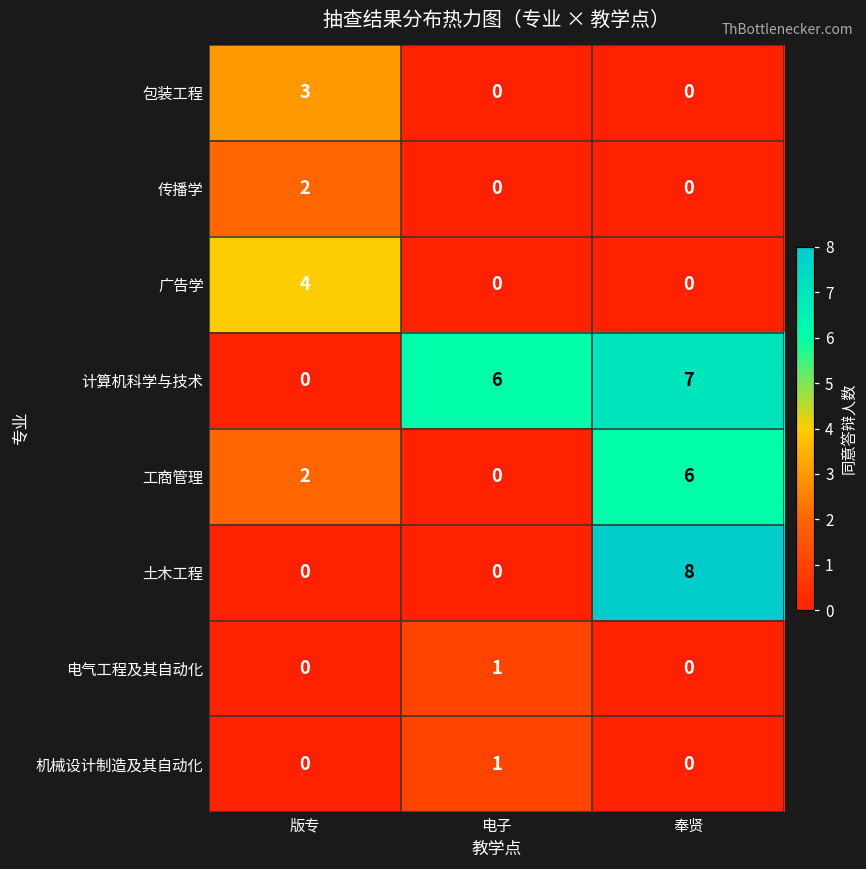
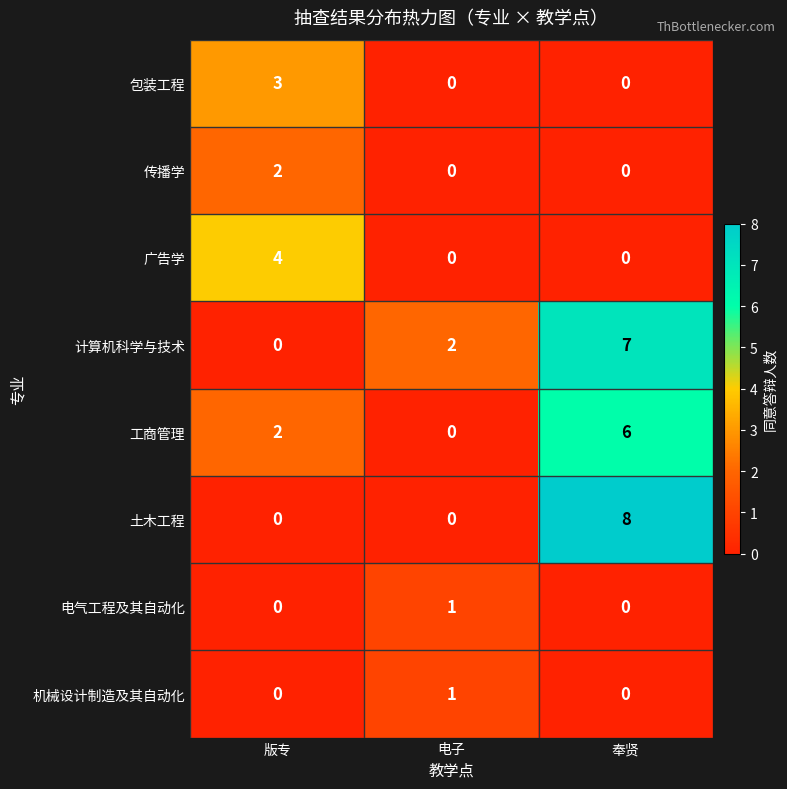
计算机科学与技术, 电子: 6 -> 2
